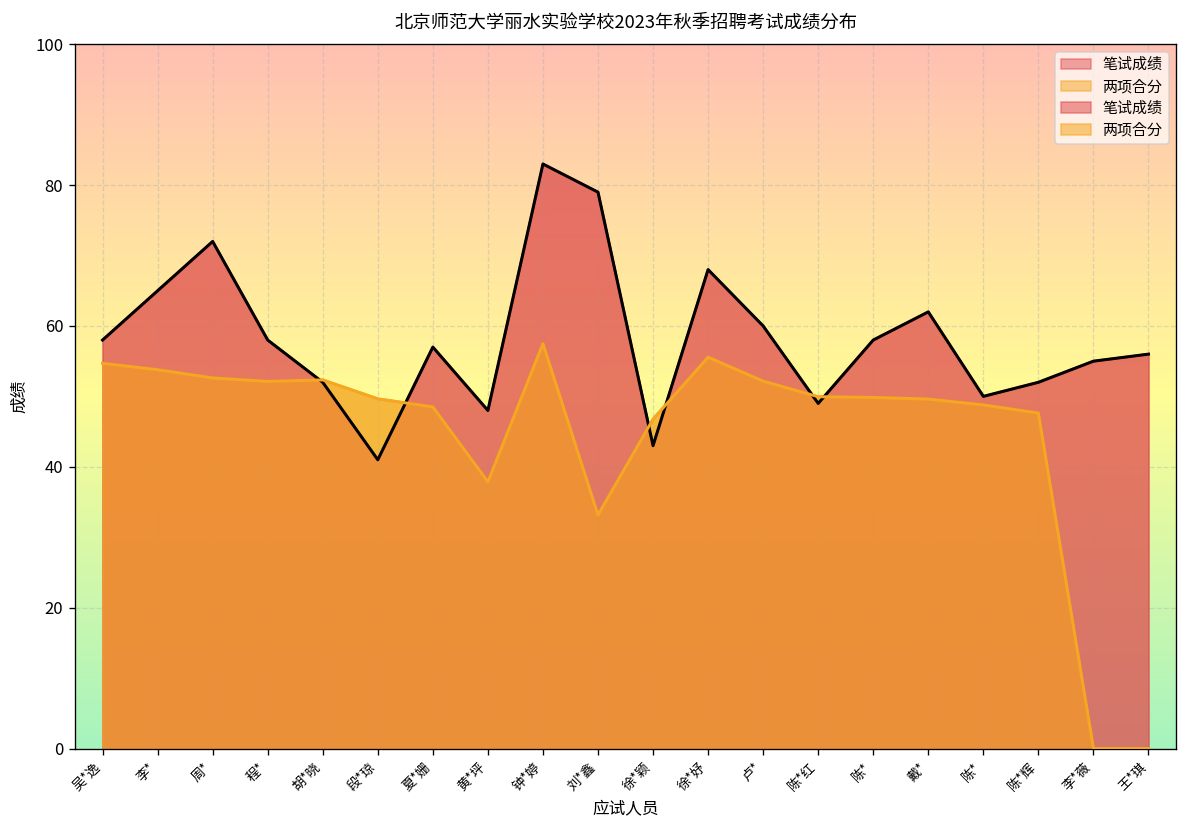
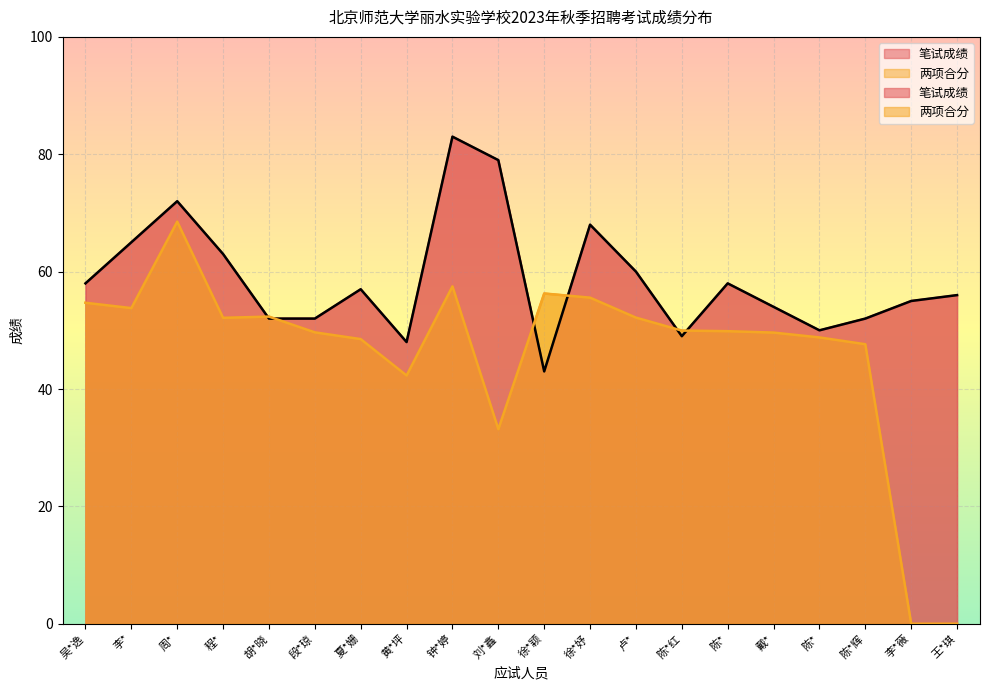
两项合分, 周*: 53 -> 69
笔试成绩, 程*: 58 -> 63
笔试成绩, 段*琼: 41 -> 52
两项合分, 黄*坪: 38 -> 42
两项合分, 徐*颖: 47 -> 56
笔试成绩, 戴*: 62 -> 54
